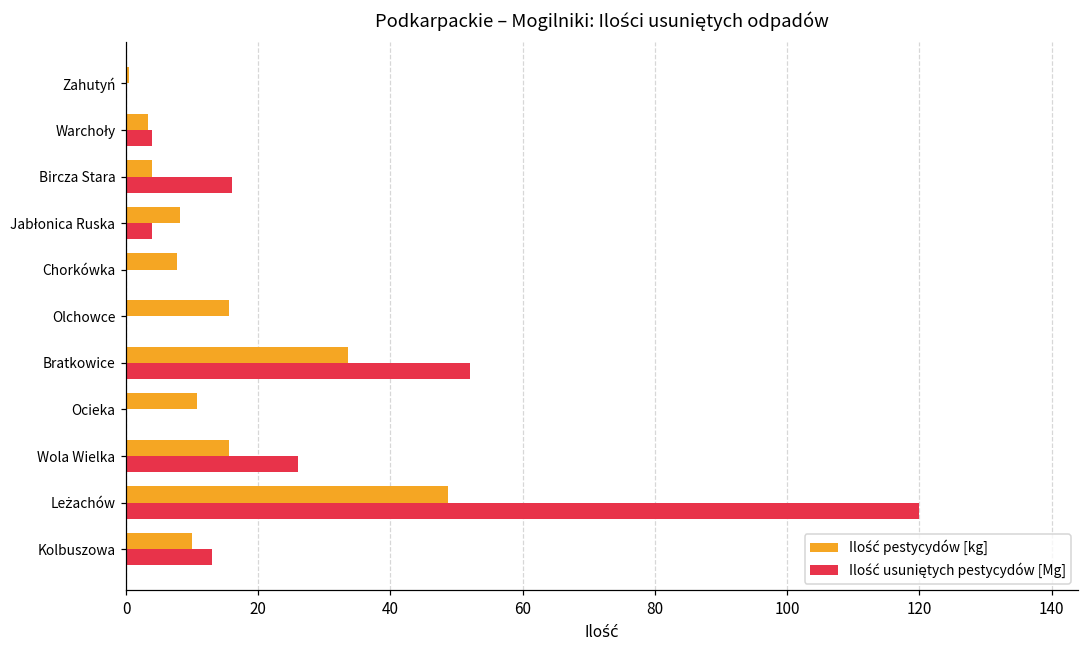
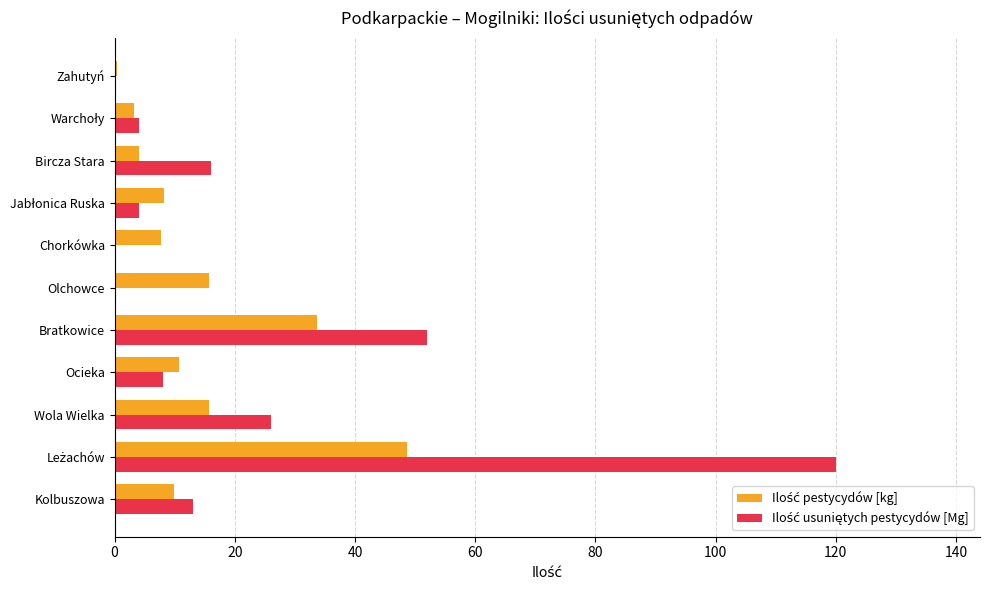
Ilość usuniętych pestycydów [Mg], Ocieka: 0 -> 8
